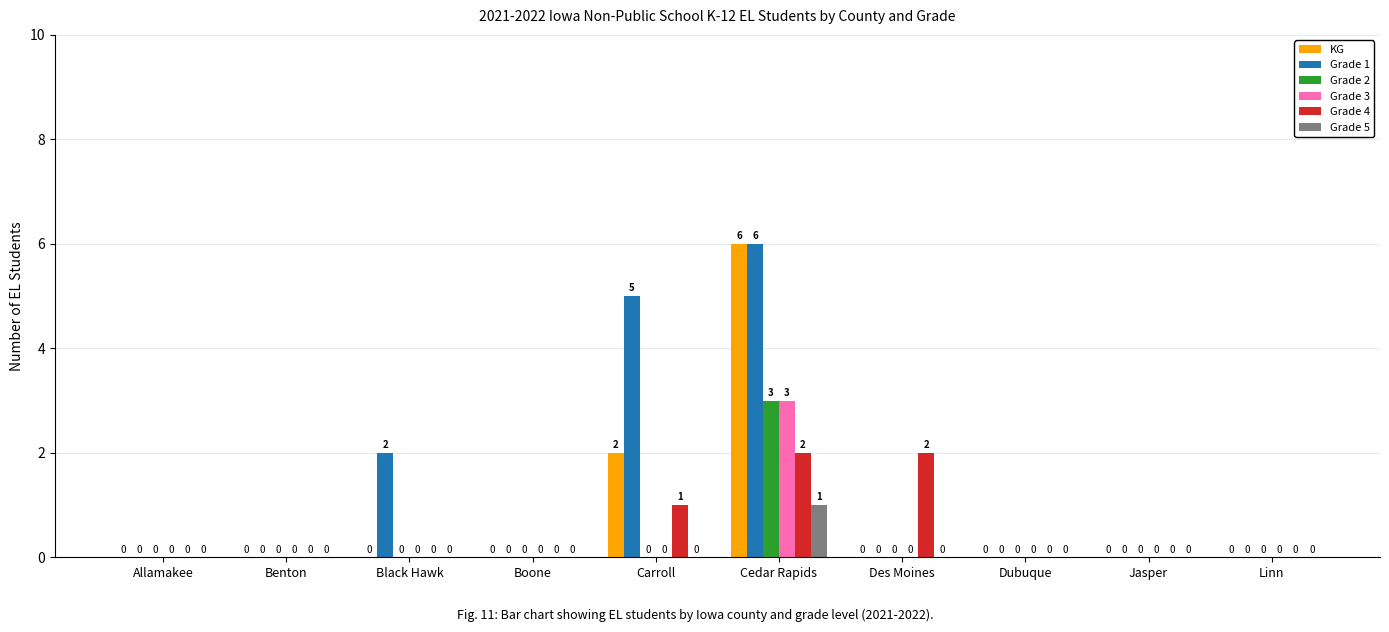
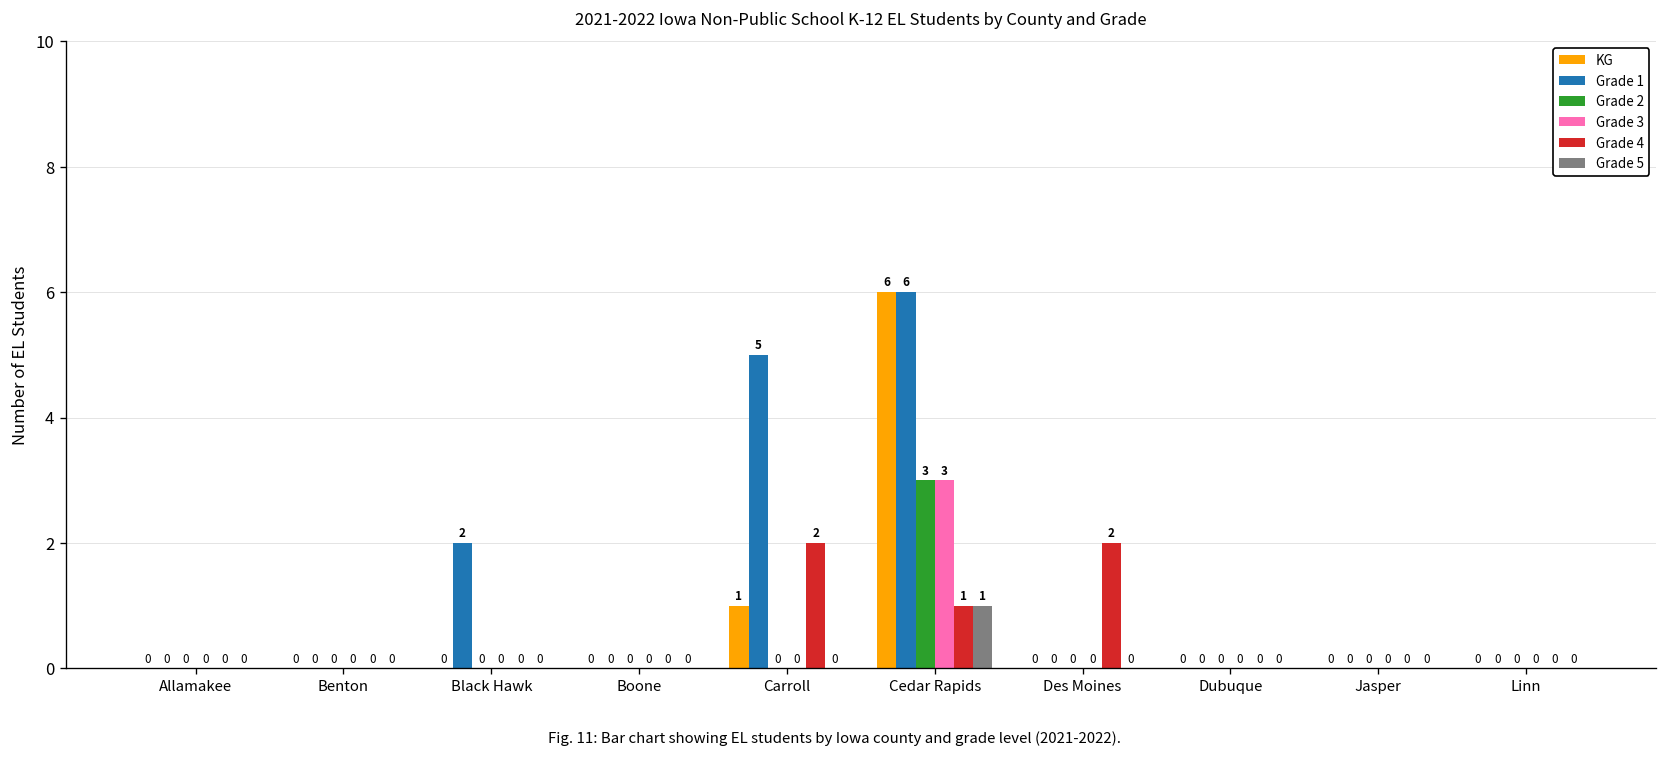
KG, Carroll: 2 -> 1
Grade 4, Carroll: 1 -> 2
Grade 4, Cedar Rapids: 2 -> 1
